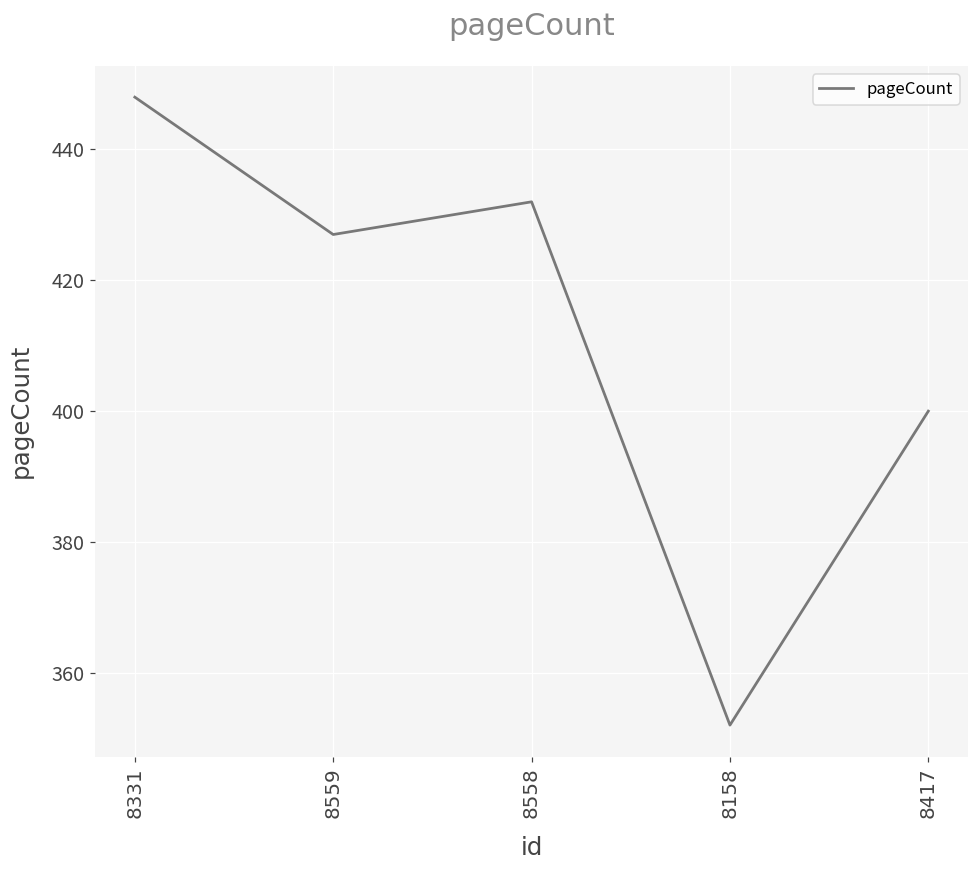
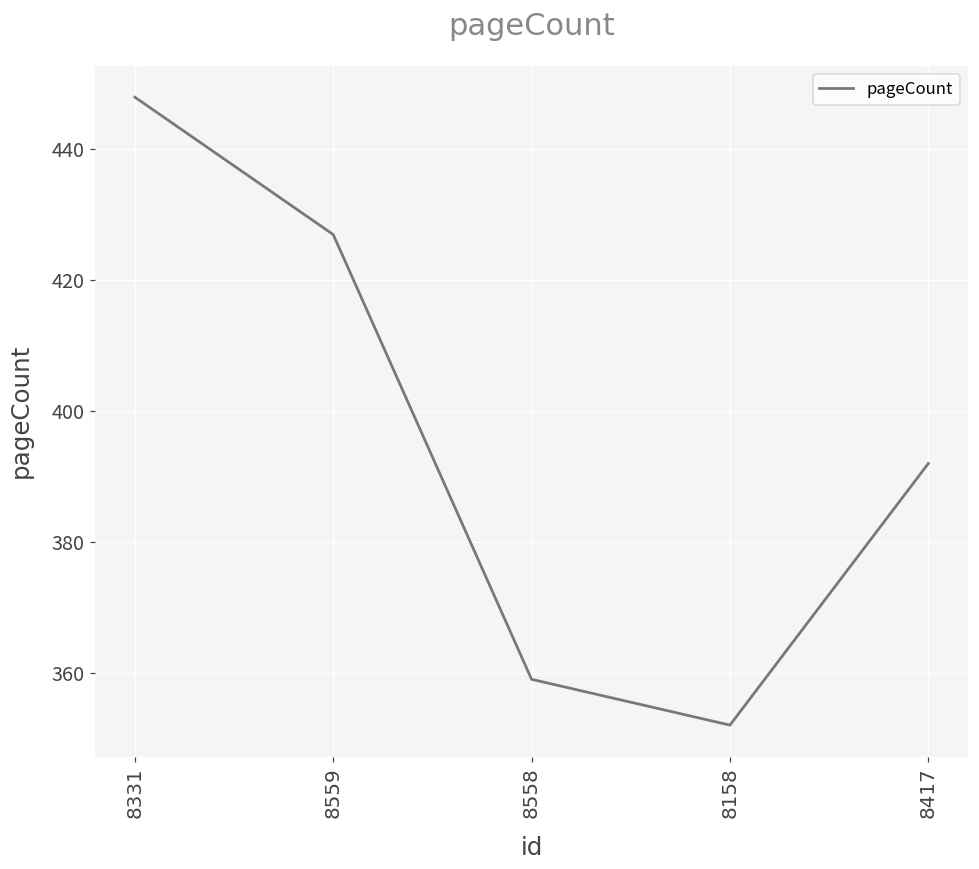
8558: 432 -> 359
8417: 400 -> 392
